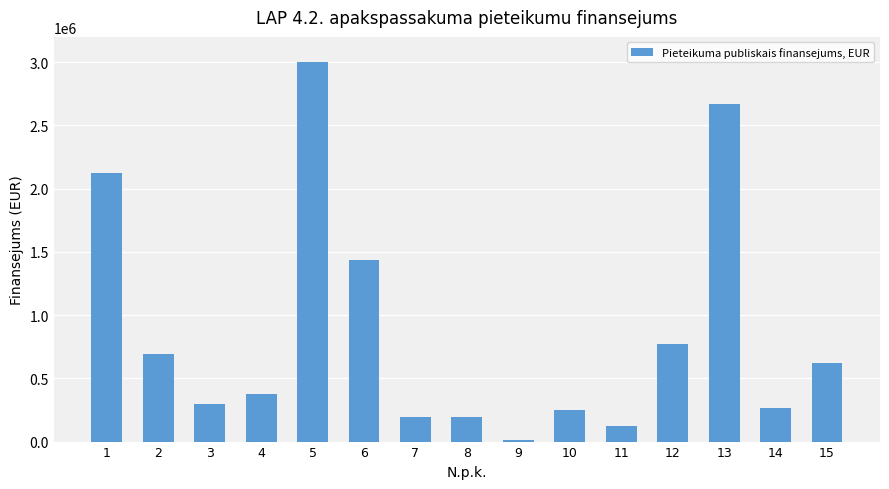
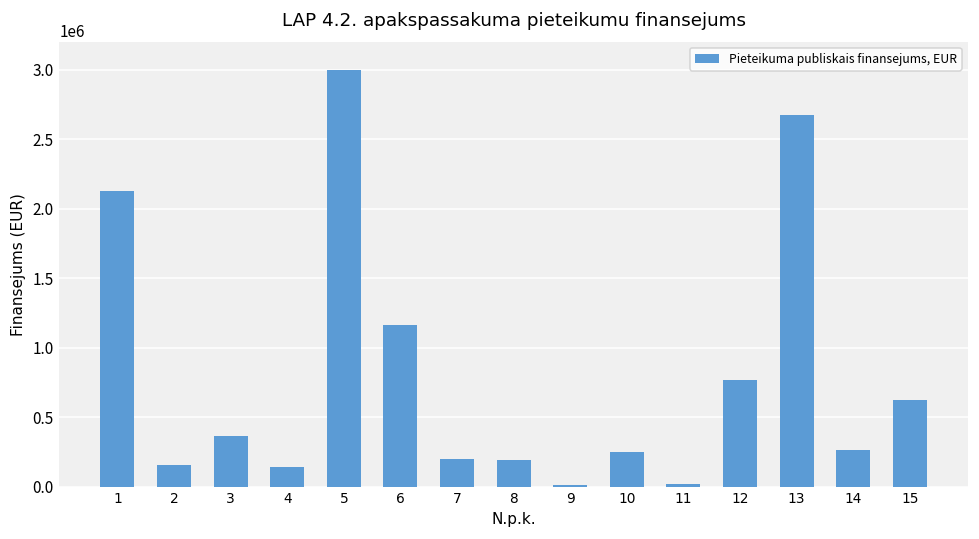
2: 690000 -> 160000
3: 290000 -> 370000
4: 380000 -> 140000
6: 1440000 -> 1160000
11: 120000 -> 20000
